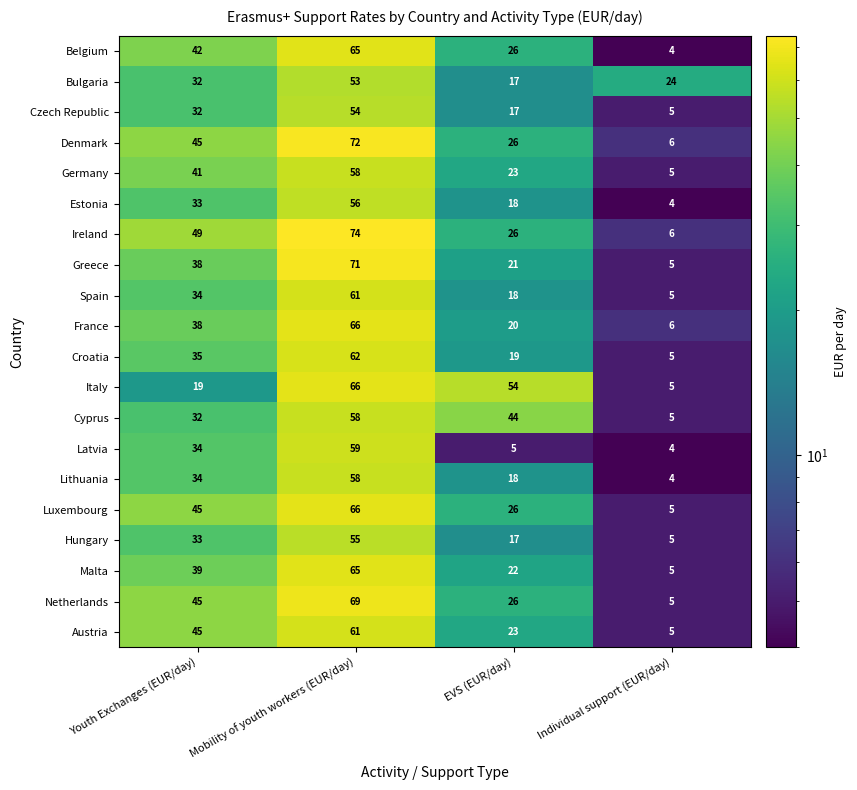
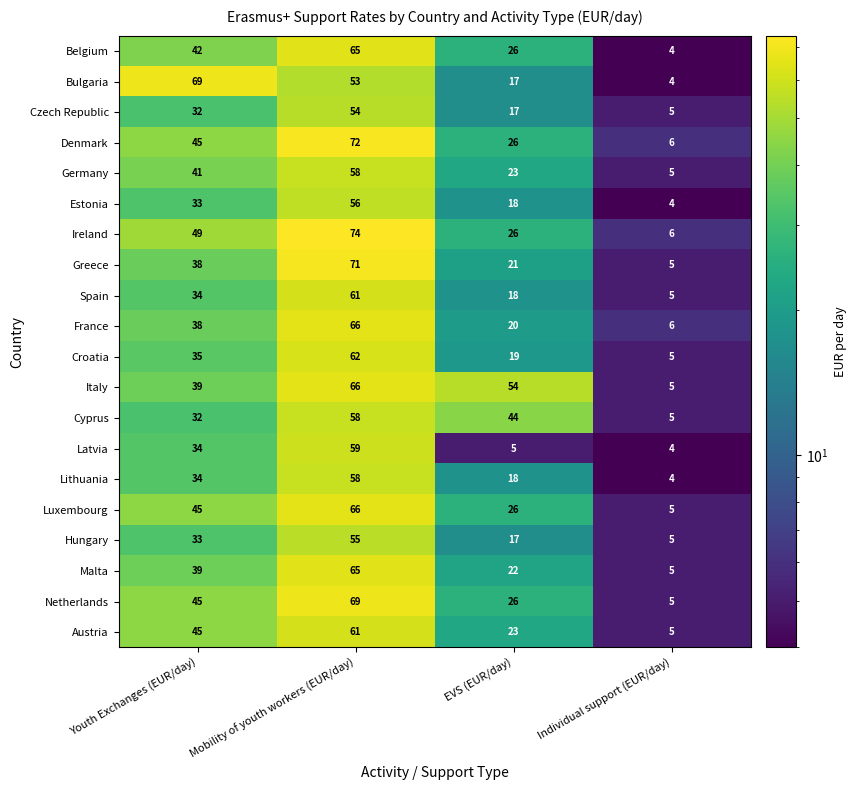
Bulgaria, Youth Exchanges (EUR/day): 32 -> 69
Bulgaria, Individual support (EUR/day): 24 -> 4
Italy, Youth Exchanges (EUR/day): 19 -> 39
